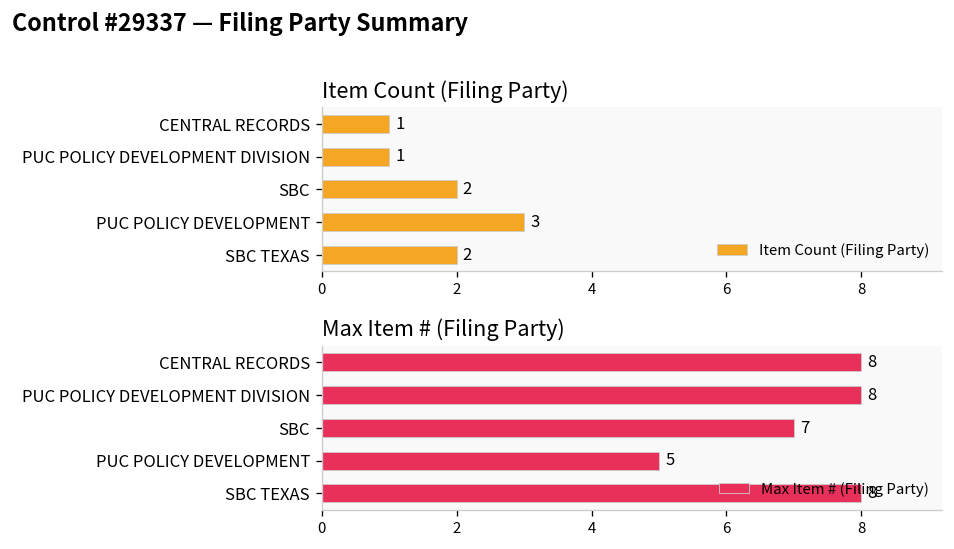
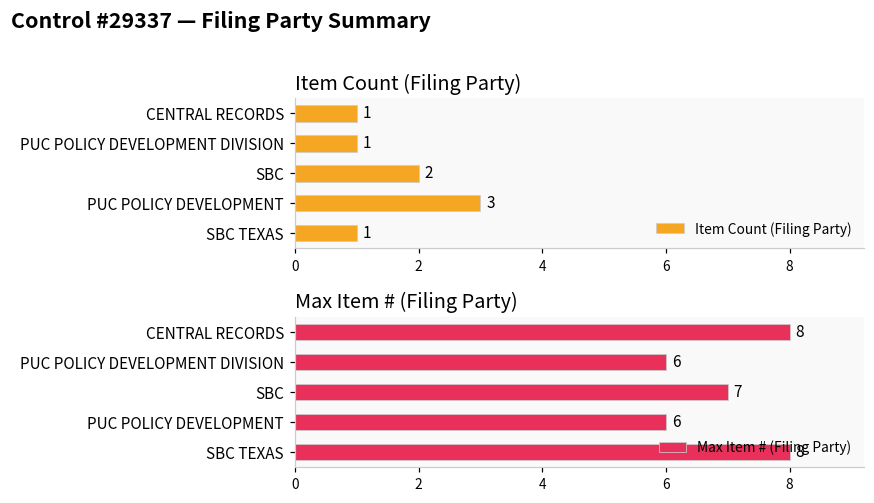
Item Count (Filing Party), SBC TEXAS: 2 -> 1
Max Item # (Filing Party), PUC POLICY DEVELOPMENT DIVISION: 8 -> 6
Max Item # (Filing Party), PUC POLICY DEVELOPMENT: 5 -> 6
